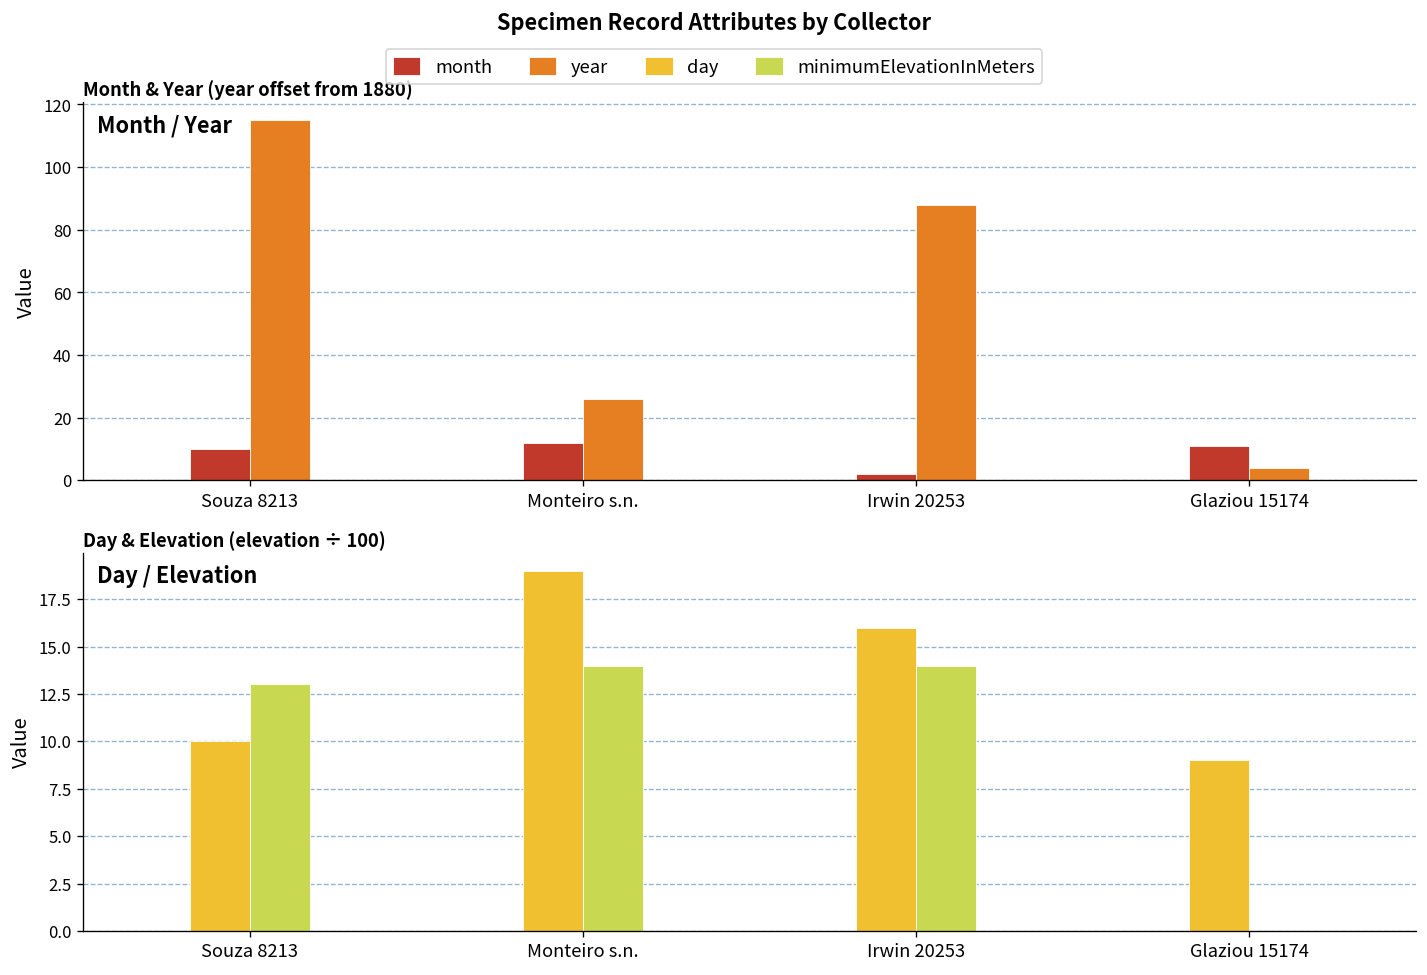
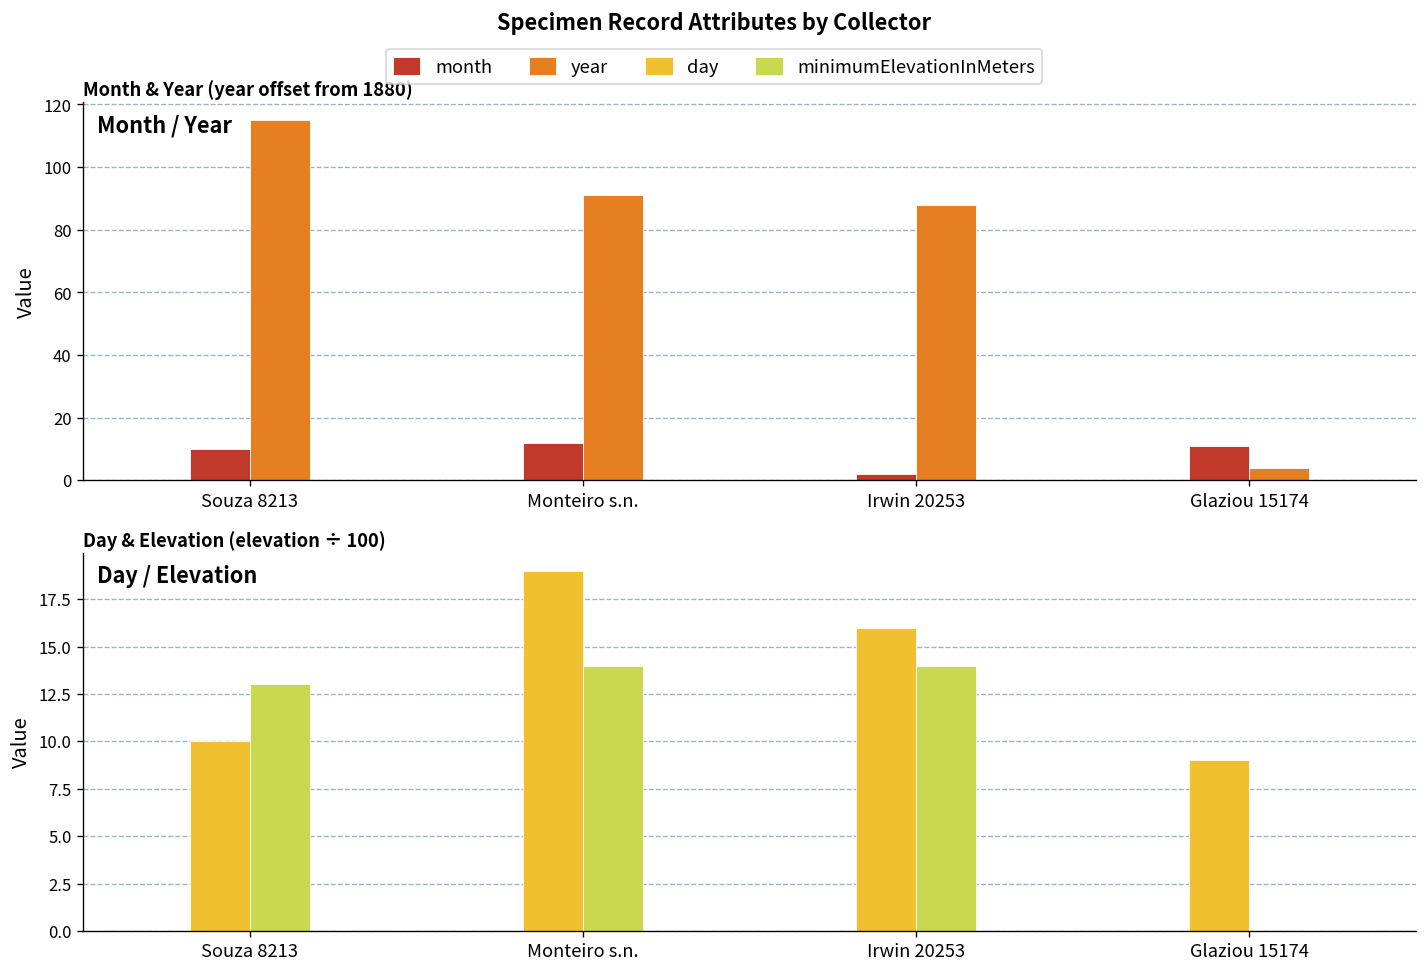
Month & Year (year offset from 1880), year, Monteiro s.n.: 26 -> 91
